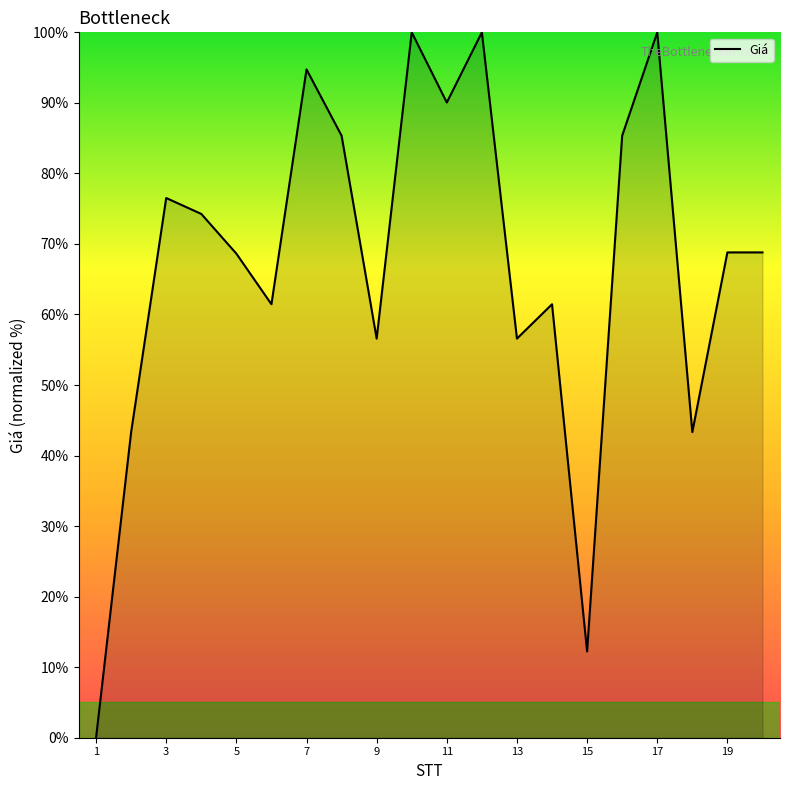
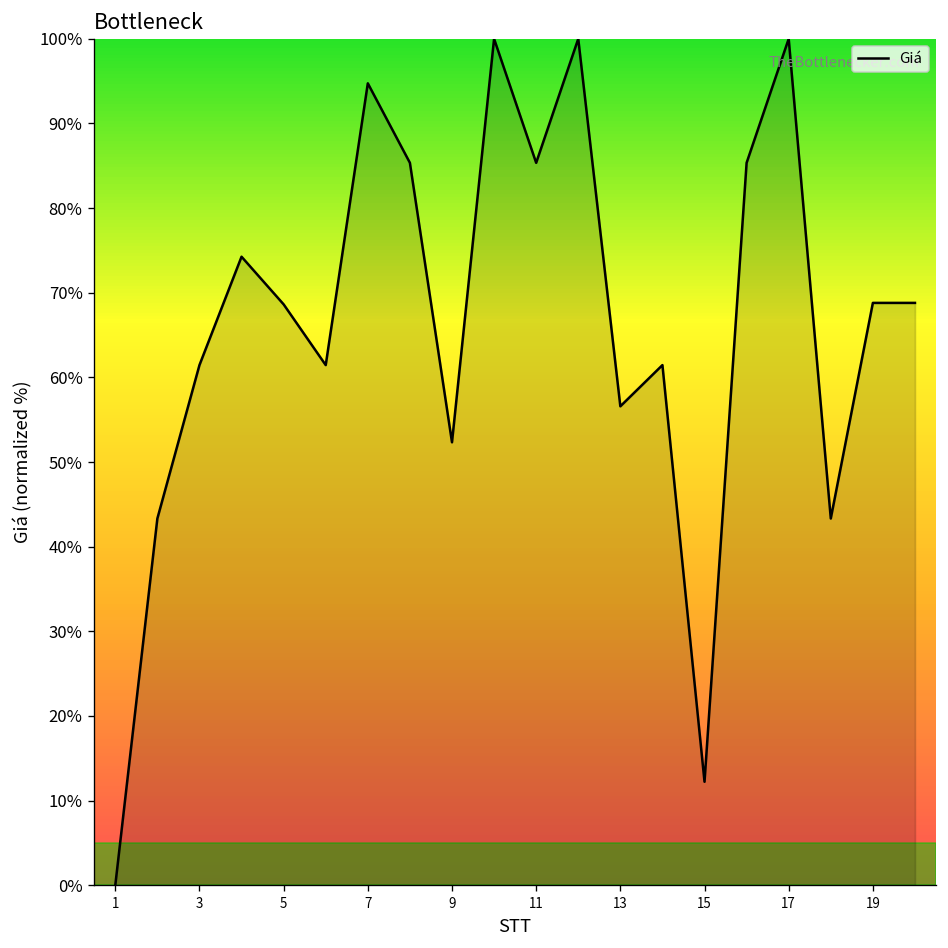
3: 77% -> 61%
9: 57% -> 52%
11: 90% -> 85%
